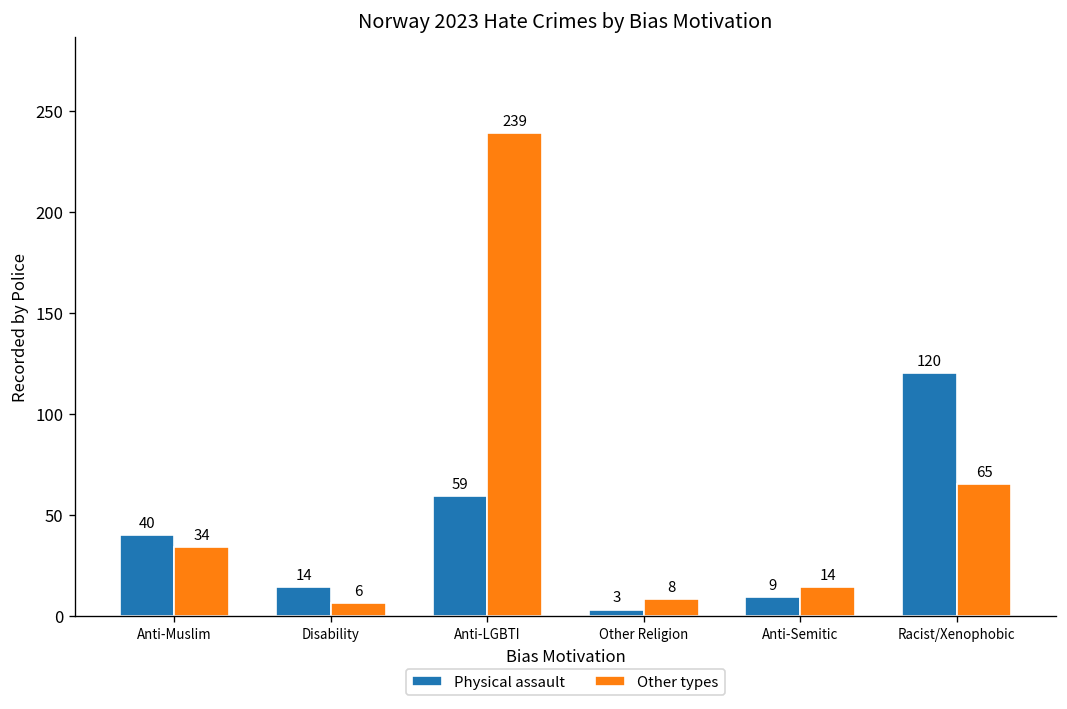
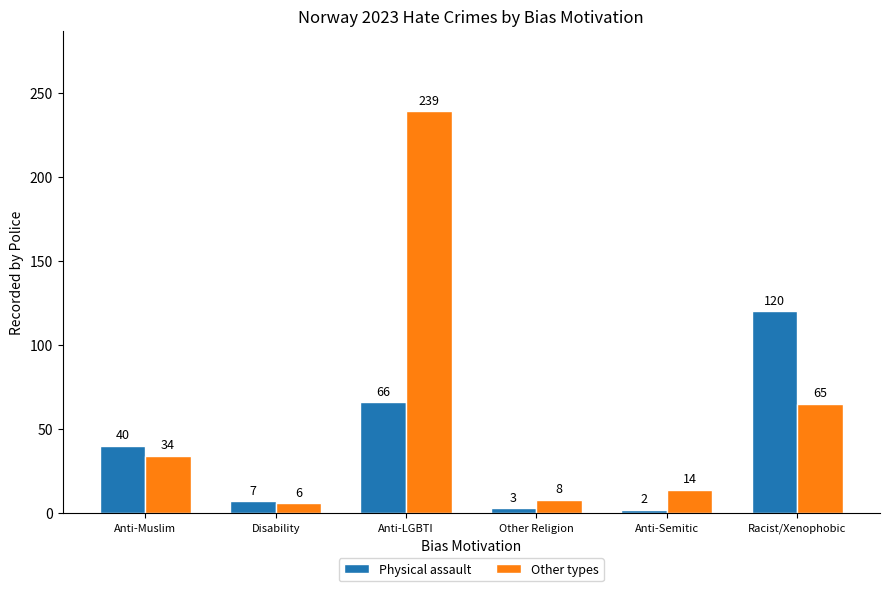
Physical assault, Disability: 14 -> 7
Physical assault, Anti-LGBTI: 59 -> 66
Physical assault, Anti-Semitic: 9 -> 2
